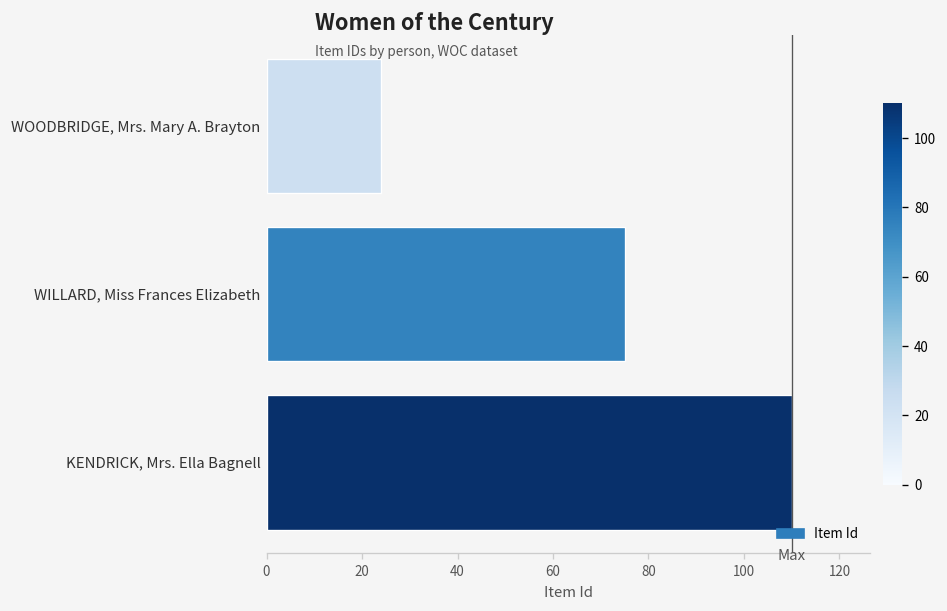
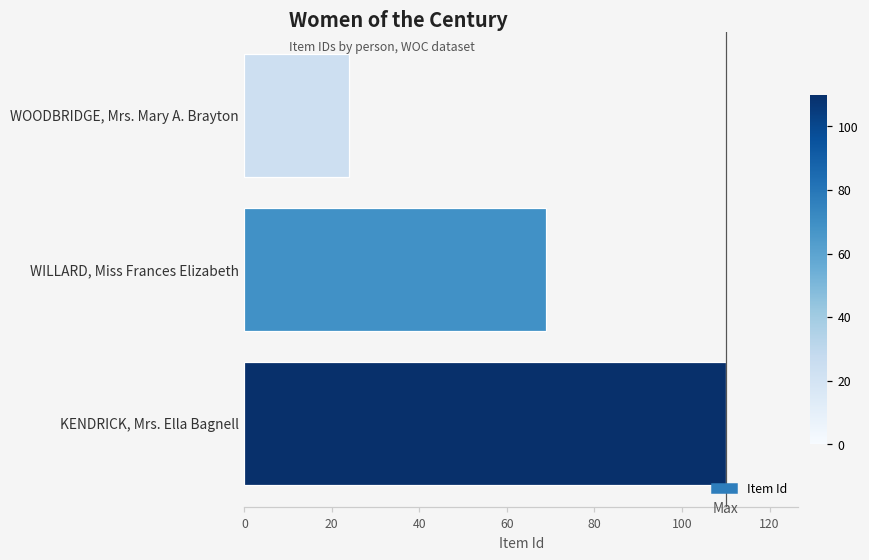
WILLARD, Miss Frances Elizabeth: 75 -> 69
